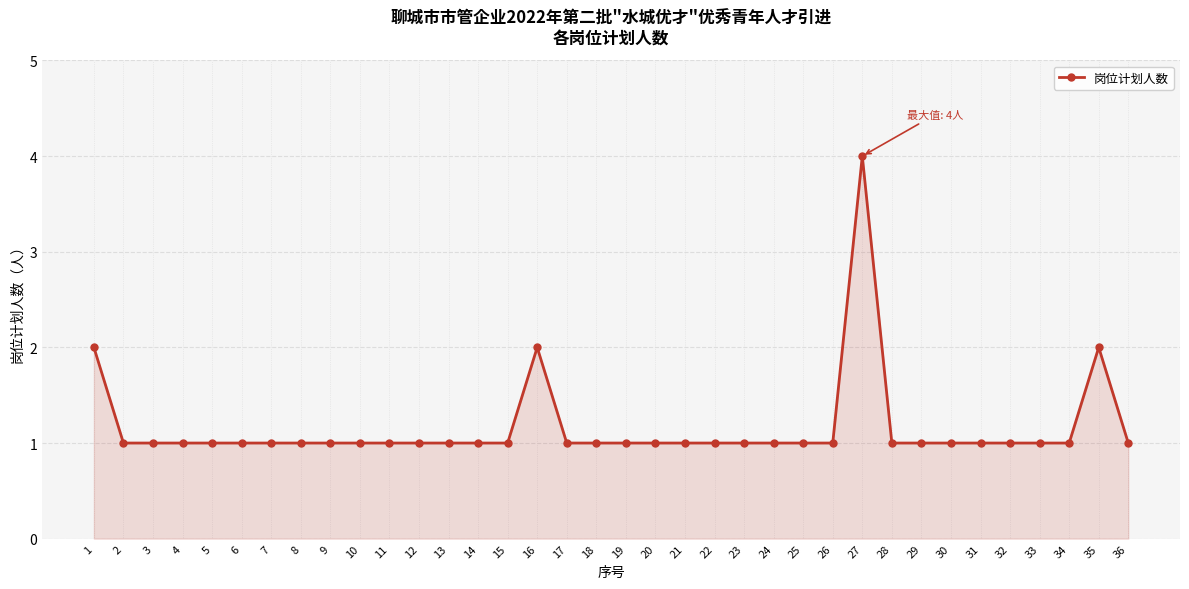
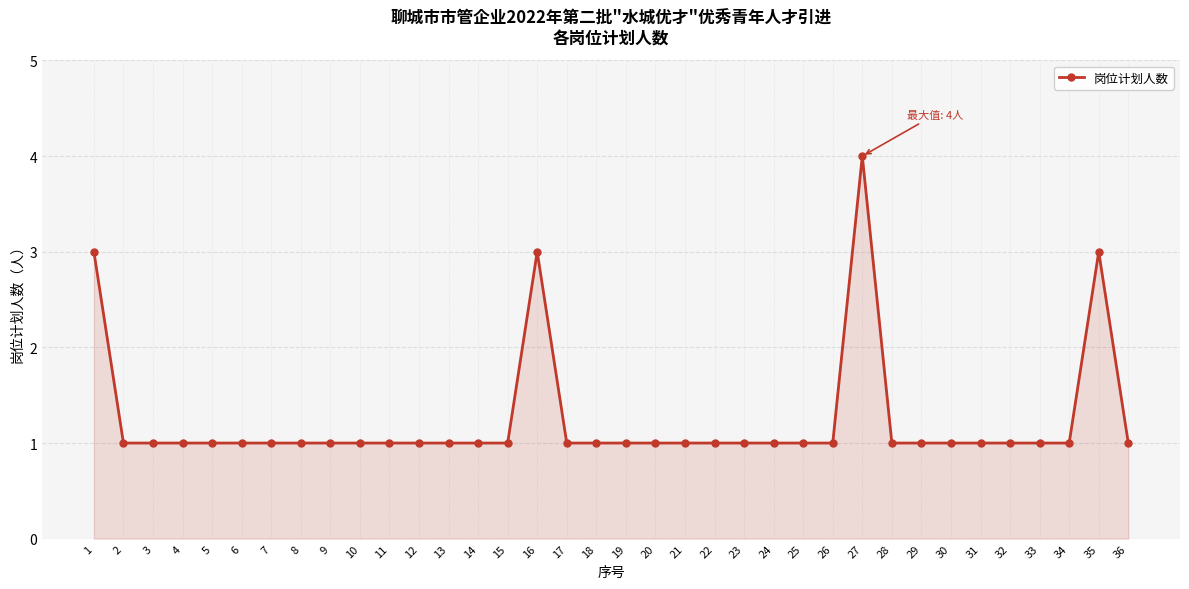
1: 2 -> 3
16: 2 -> 3
35: 2 -> 3
